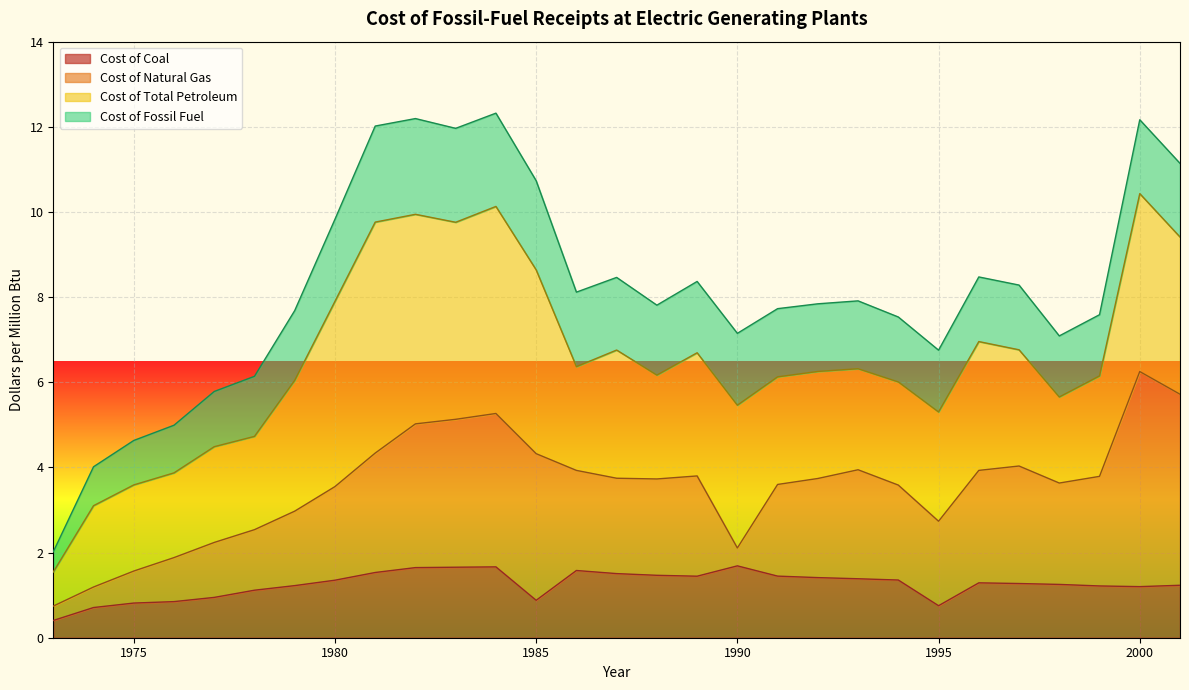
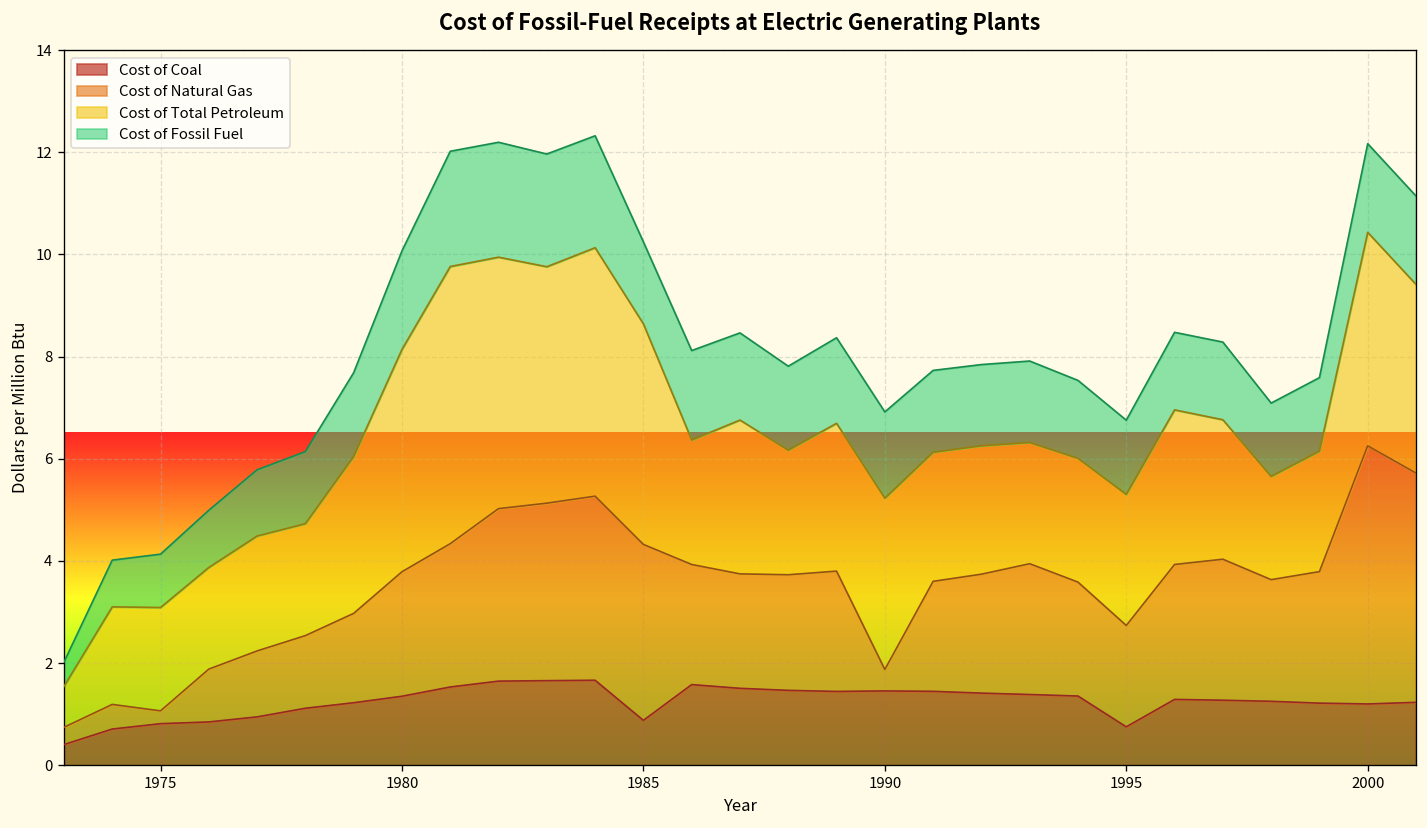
Cost of Natural Gas, 1975: 0.8 -> 0.3
Cost of Natural Gas, 1980: 2.2 -> 2.4
Cost of Fossil Fuel, 1985: 2.1 -> 1.6
Cost of Coal, 1990: 1.7 -> 1.5
